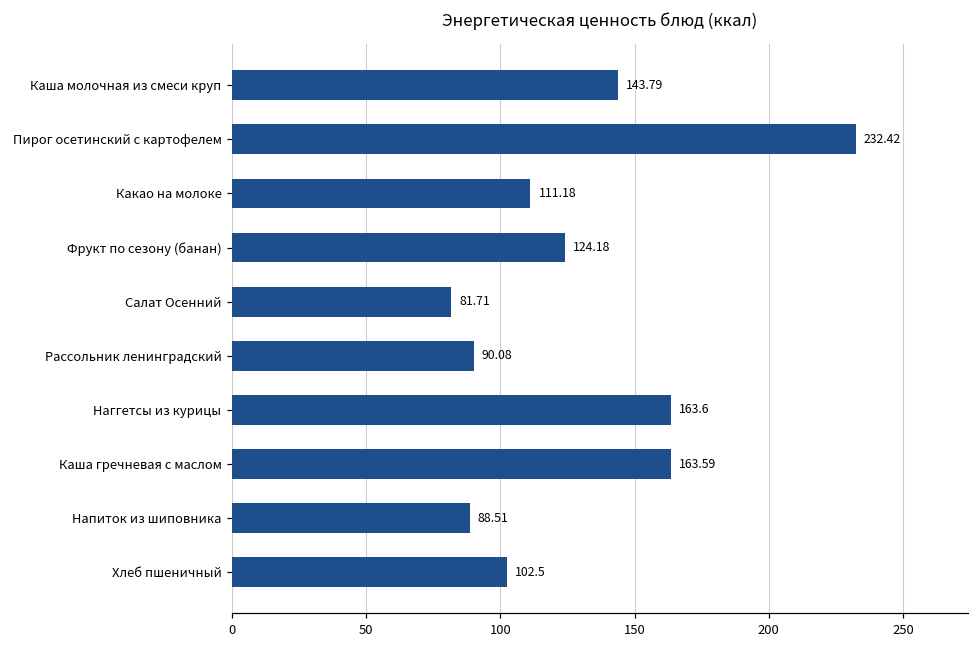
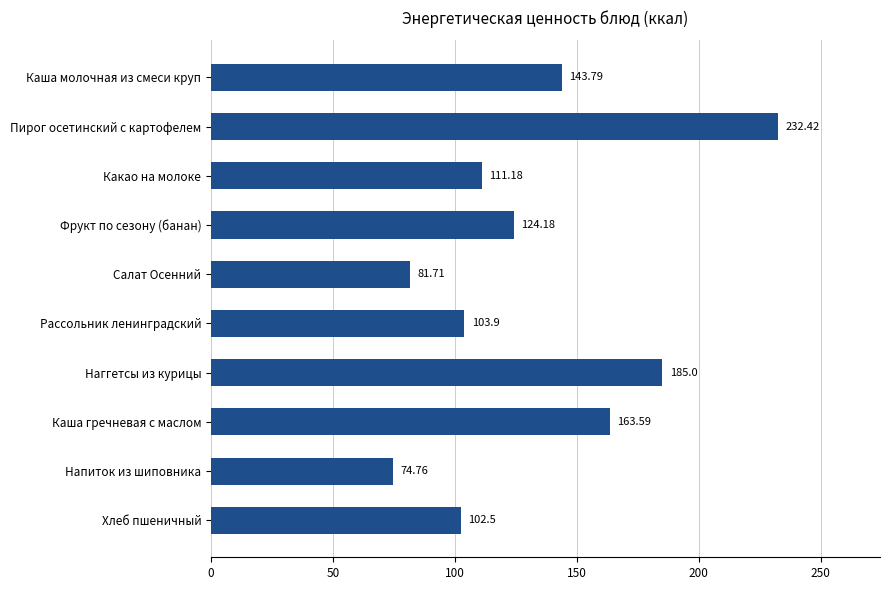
Рассольник ленинградский: 90.08 -> 103.9
Наггетсы из курицы: 163.6 -> 185.0
Напиток из шиповника: 88.51 -> 74.76
